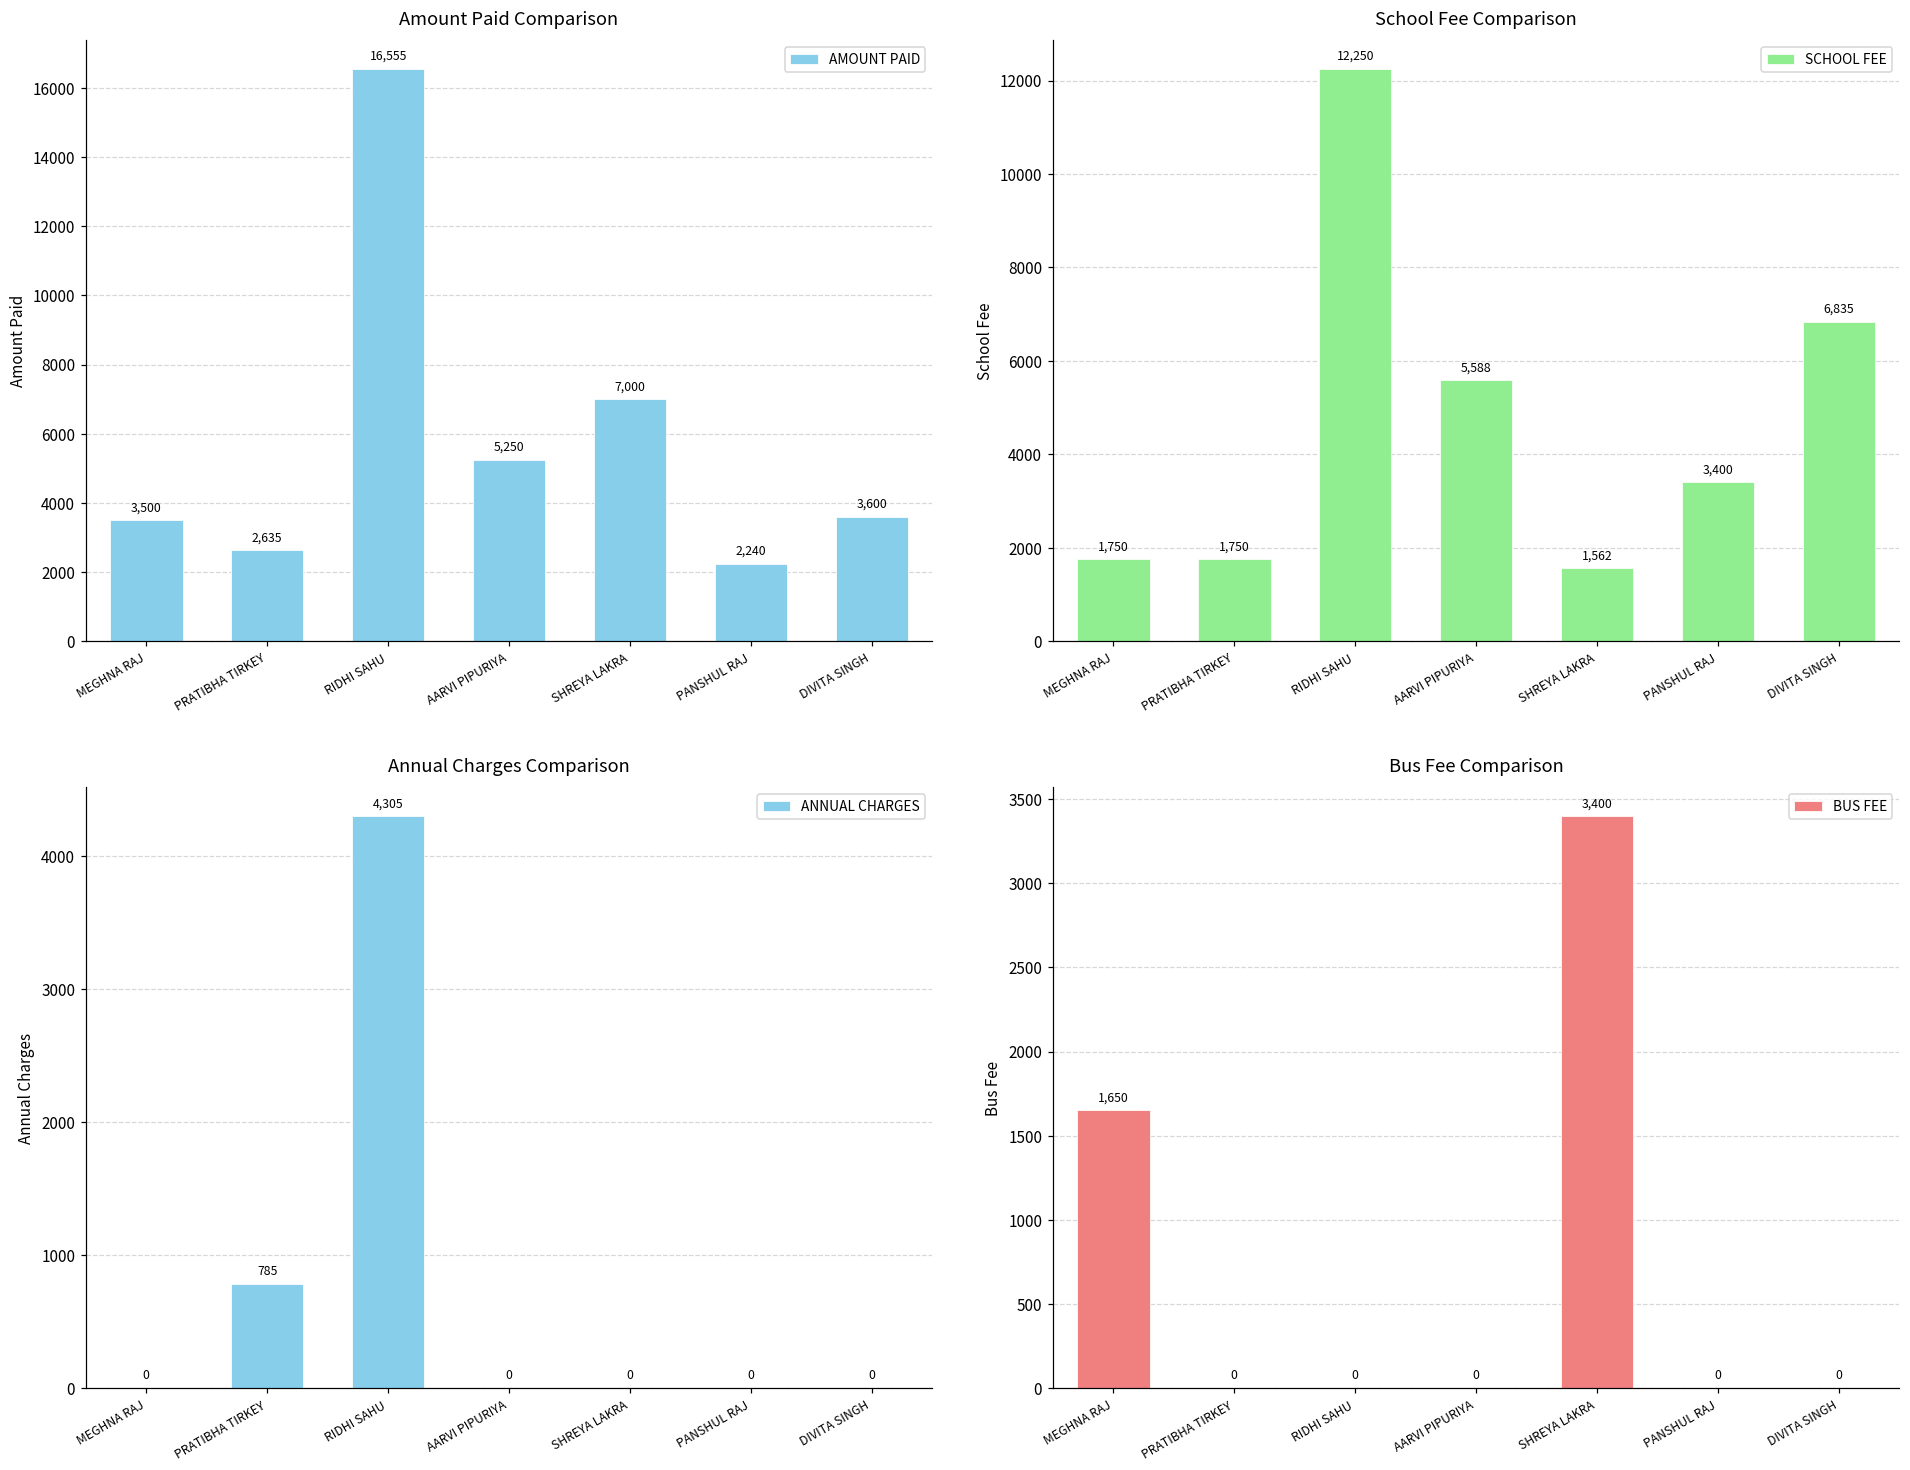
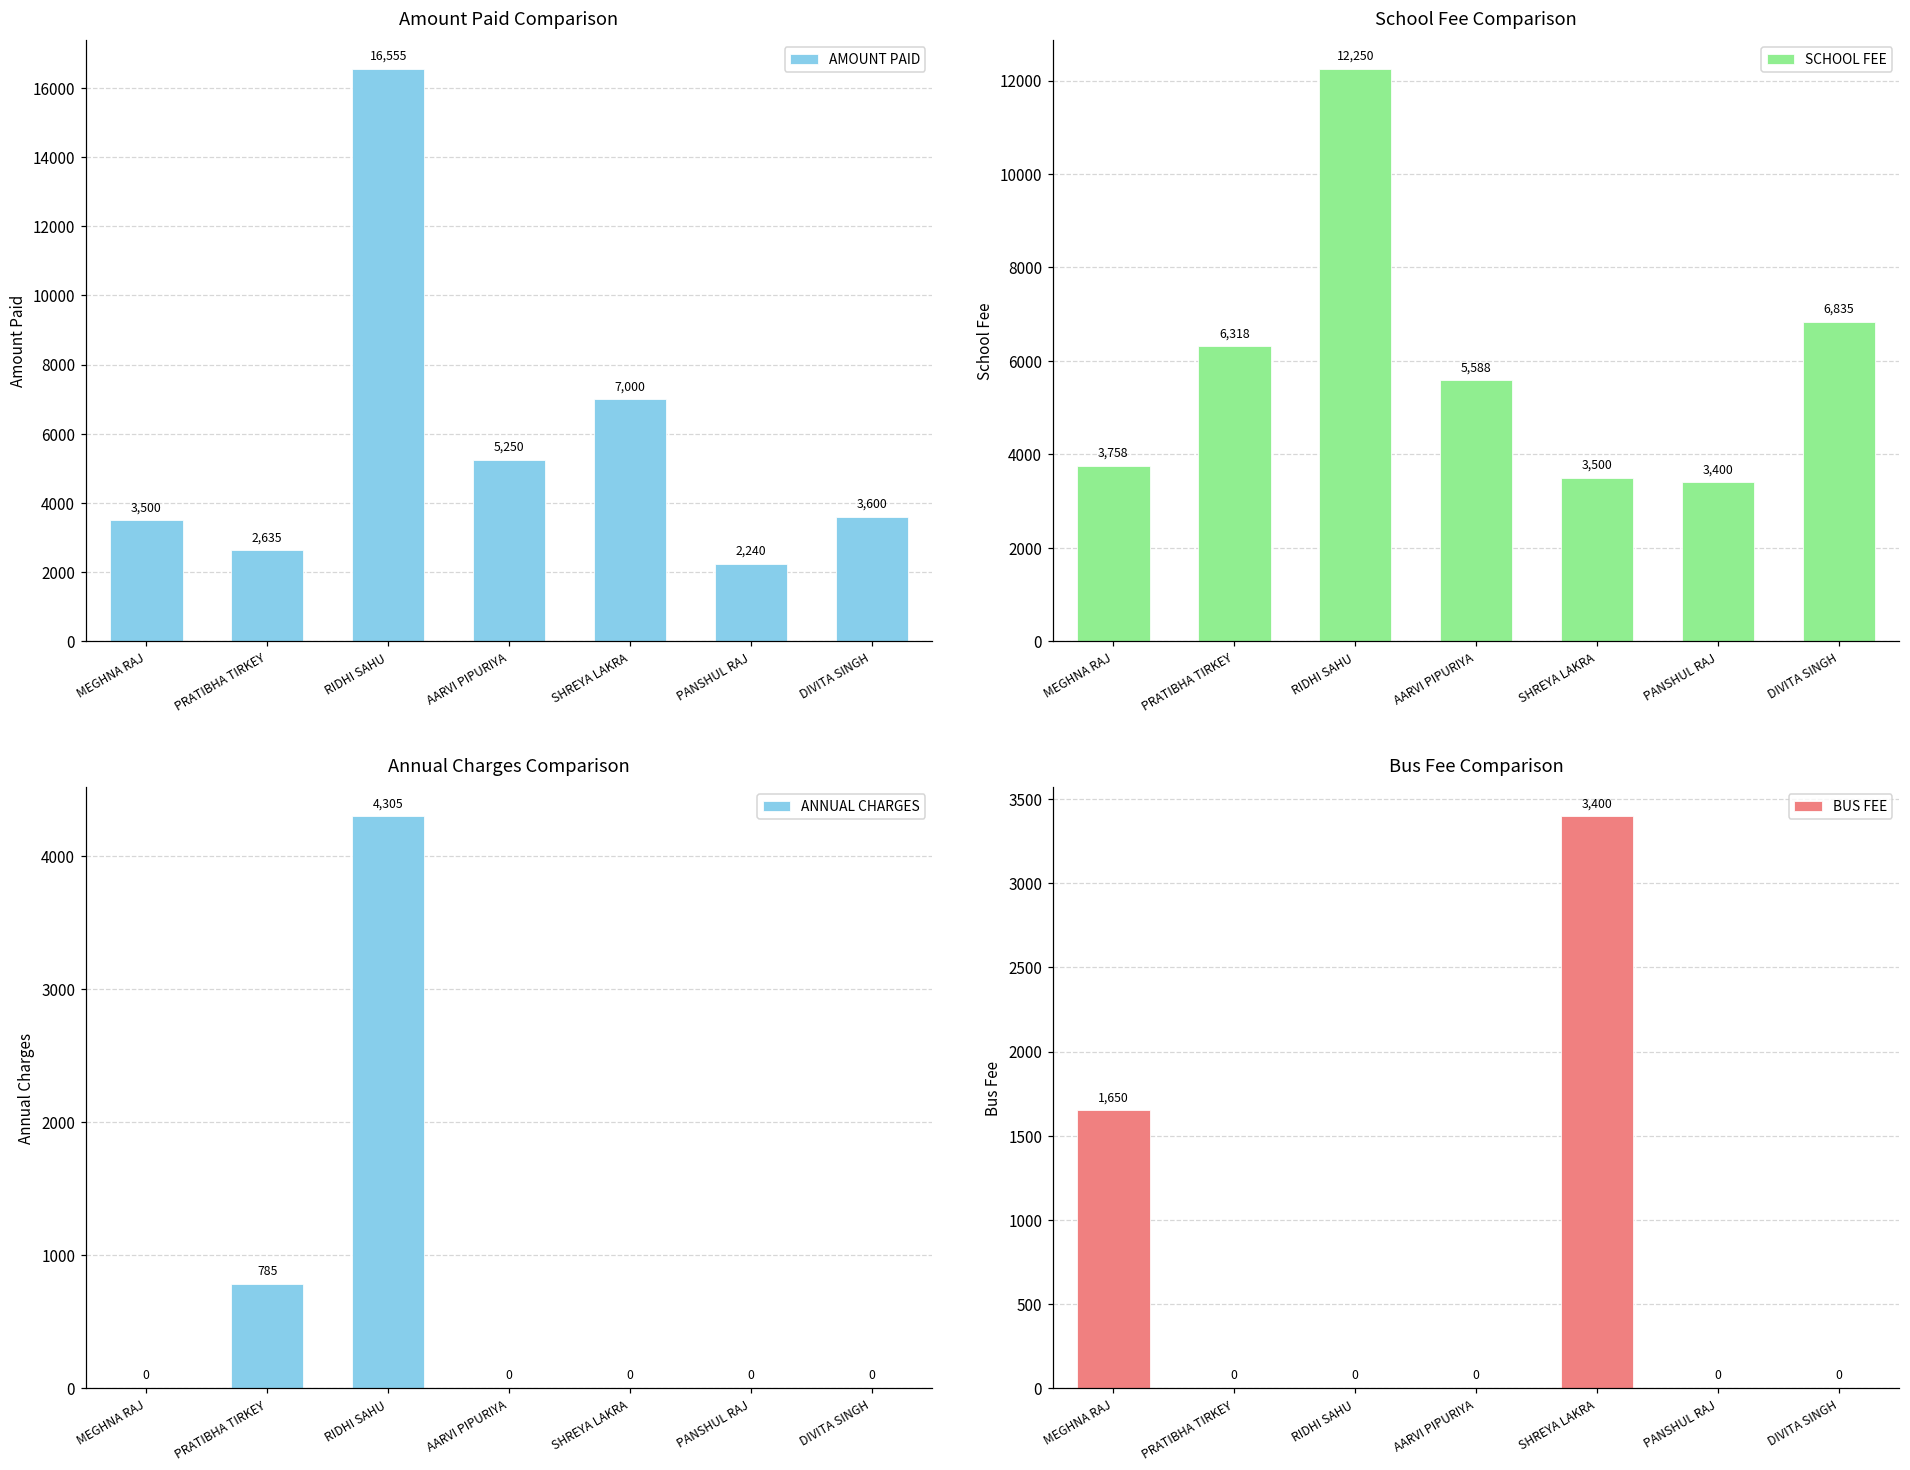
School Fee Comparison, MEGHNA RAJ: 1,750 -> 3,758
School Fee Comparison, PRATIBHA TIRKEY: 1,750 -> 6,318
School Fee Comparison, SHREYA LAKRA: 1,562 -> 3,500
